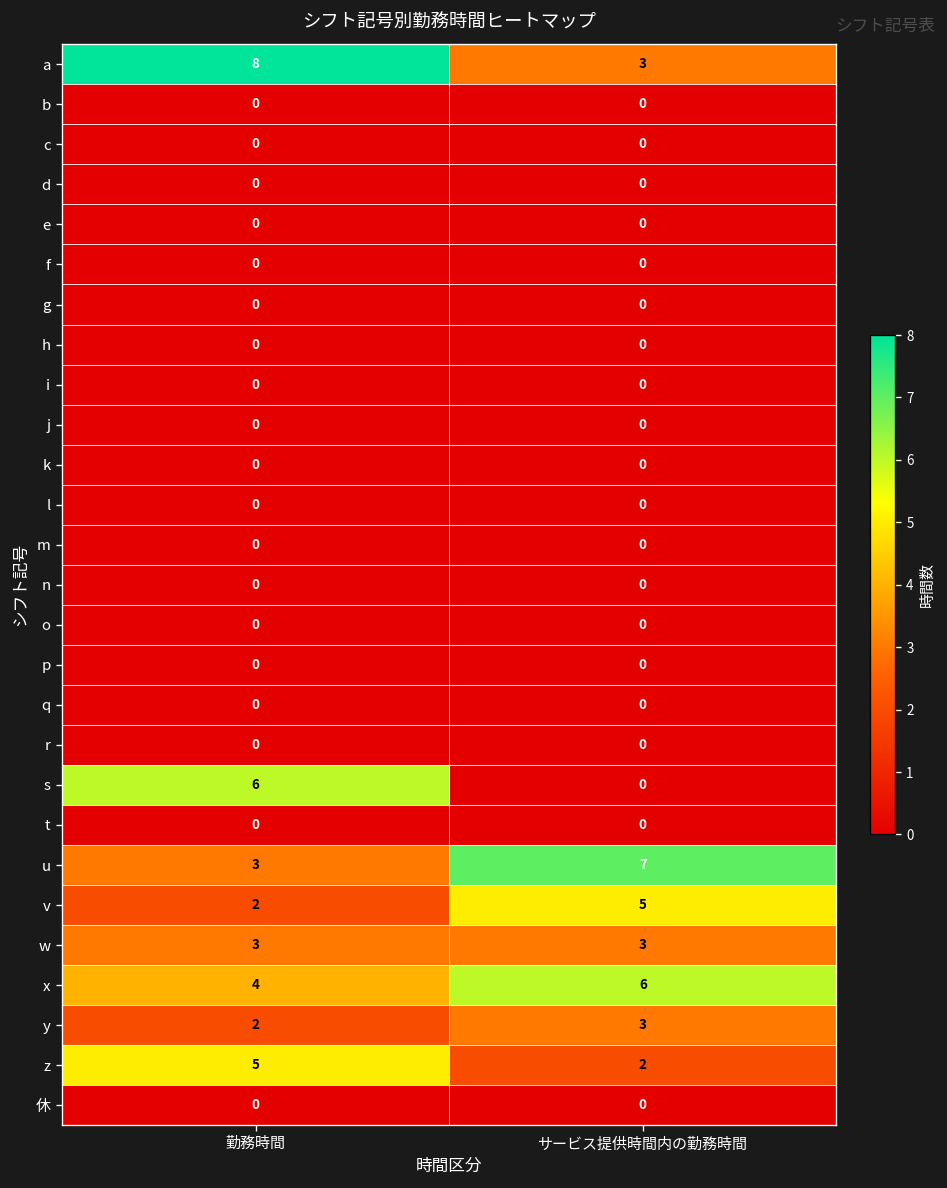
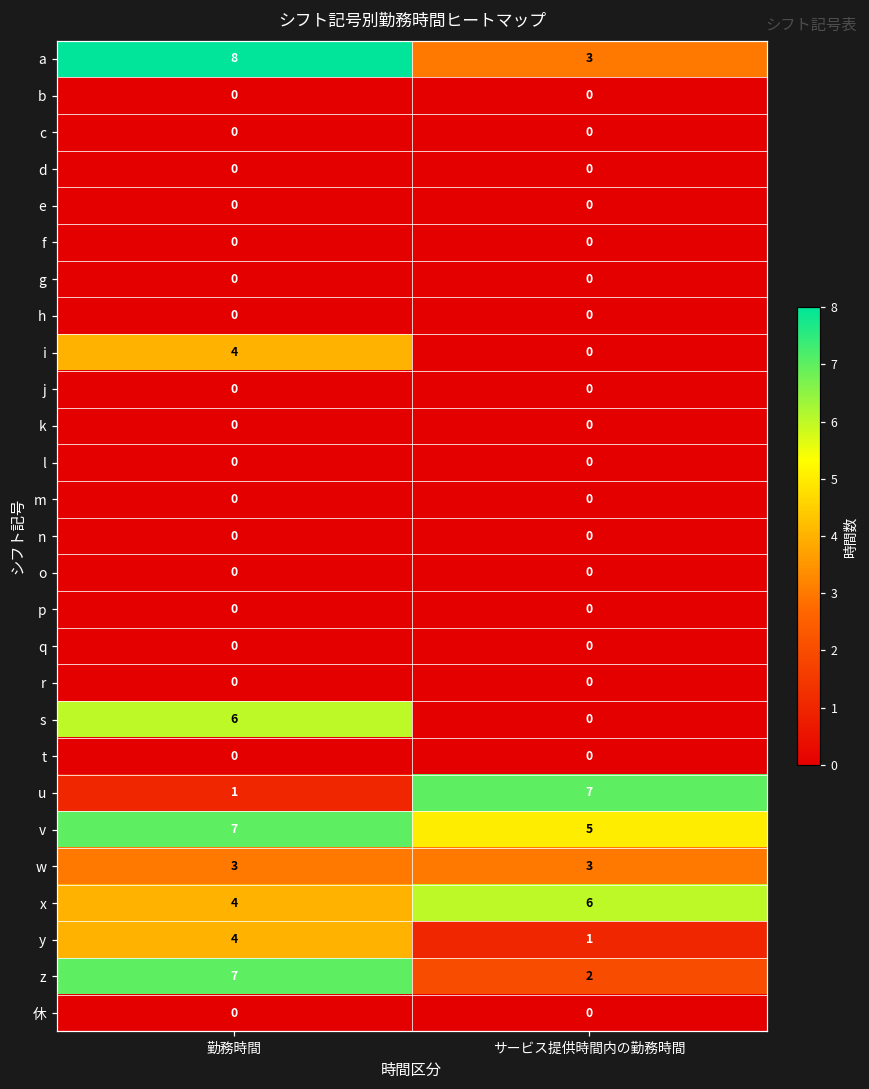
i, 勤務時間: 0 -> 4
u, 勤務時間: 3 -> 1
v, 勤務時間: 2 -> 7
y, 勤務時間: 2 -> 4
y, サービス提供時間内の勤務時間: 3 -> 1
z, 勤務時間: 5 -> 7
